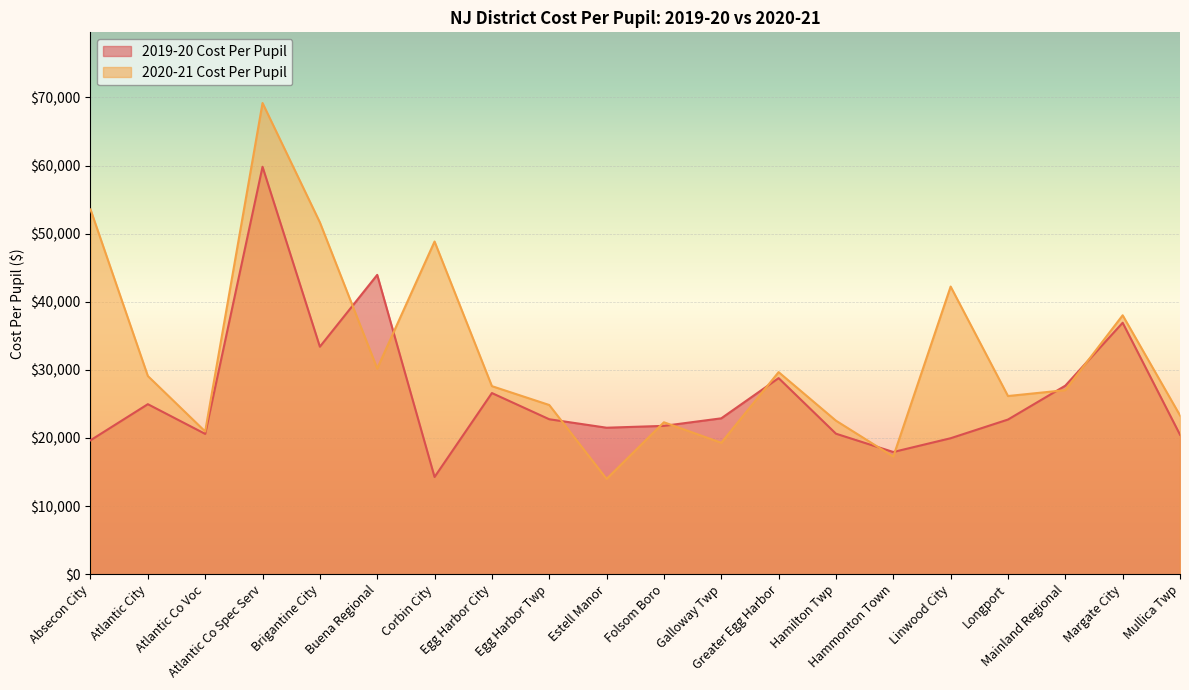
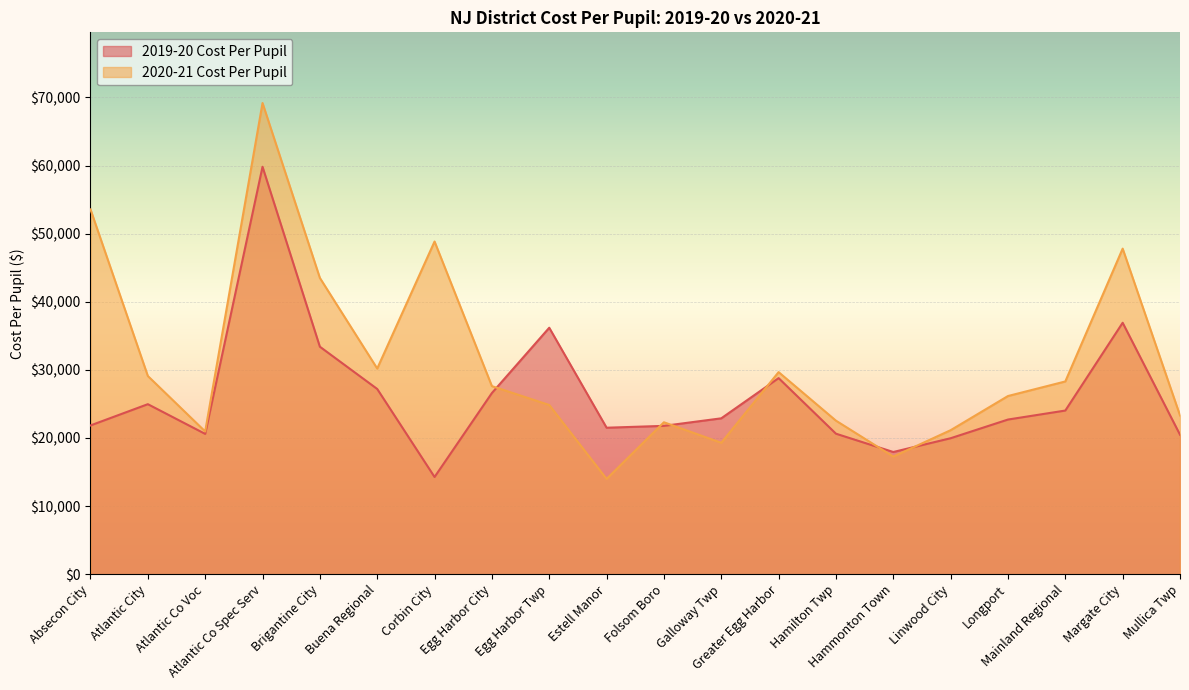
2019-20 Cost Per Pupil, Absecon City: $20,000 -> $22,000
2020-21 Cost Per Pupil, Brigantine City: $52,000 -> $44,000
2019-20 Cost Per Pupil, Buena Regional: $44,000 -> $27,000
2019-20 Cost Per Pupil, Egg Harbor Twp: $23,000 -> $36,000
2020-21 Cost Per Pupil, Linwood City: $42,000 -> $21,000
2019-20 Cost Per Pupil, Mainland Regional: $28,000 -> $24,000
2020-21 Cost Per Pupil, Mainland Regional: $27,000 -> $28,000
2020-21 Cost Per Pupil, Margate City: $38,000 -> $48,000
